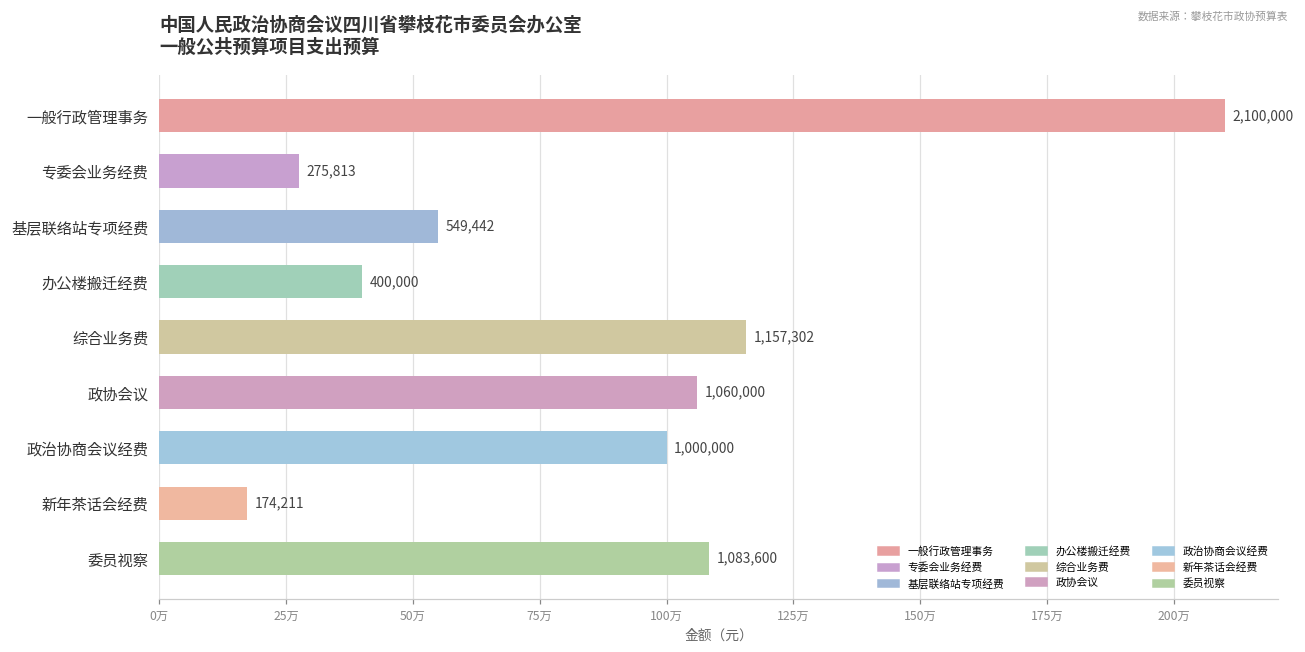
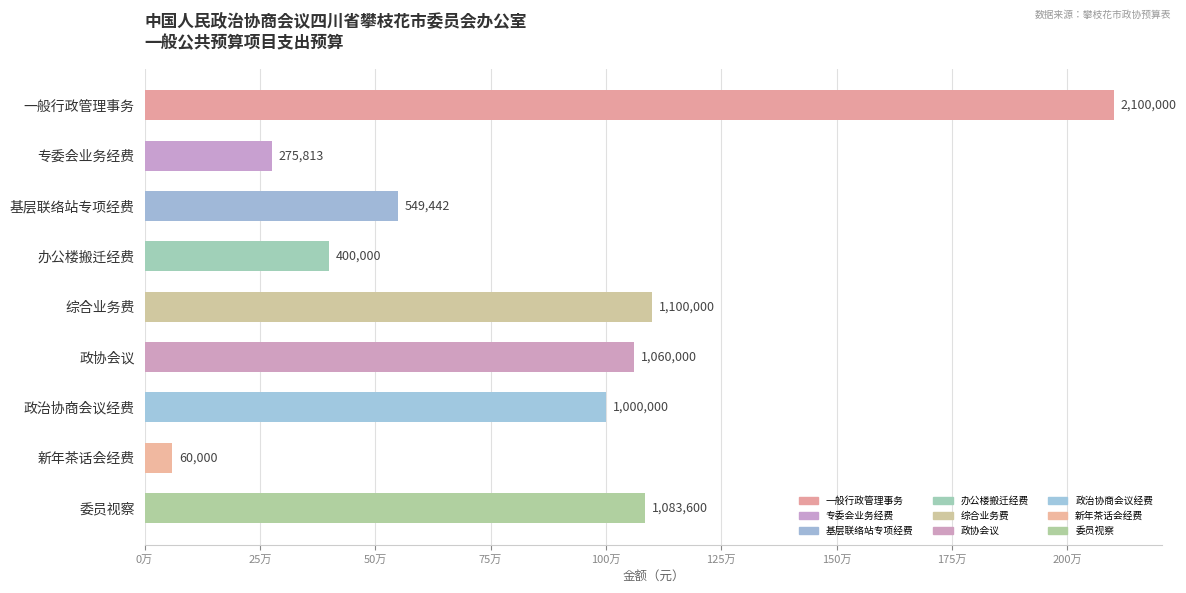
综合业务费: 1,157,302 -> 1,100,000
新年茶话会经费: 174,211 -> 60,000
